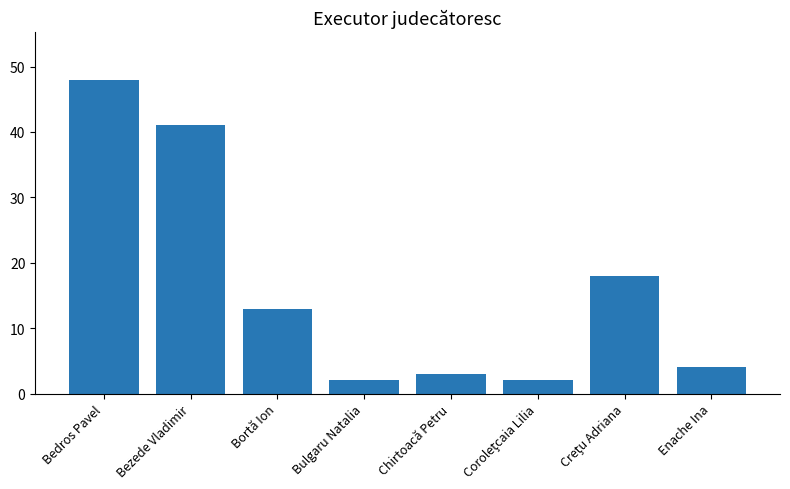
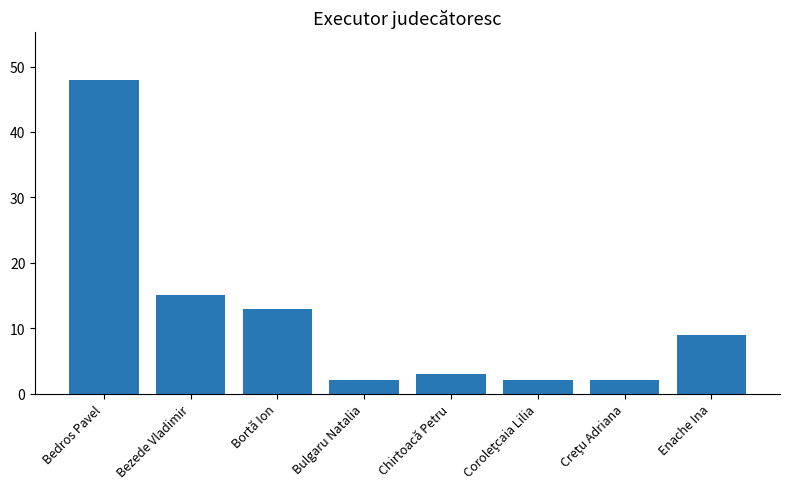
Bezede Vladimir: 41 -> 15
Creţu Adriana: 18 -> 2
Enache Ina: 4 -> 9
